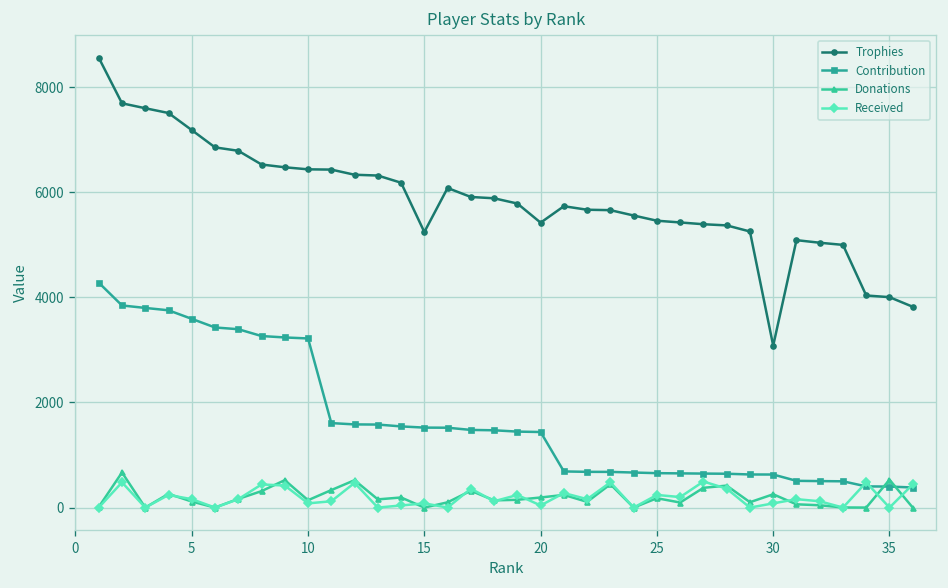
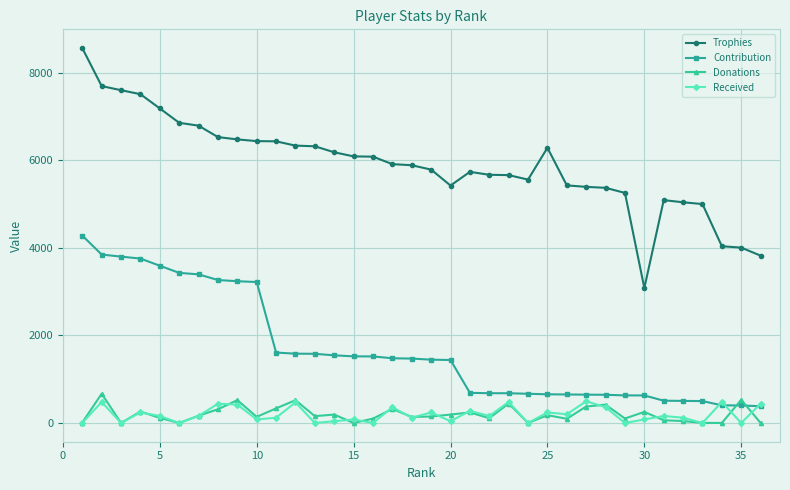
Trophies, 15: 5200 -> 6100
Trophies, 25: 5500 -> 6300
